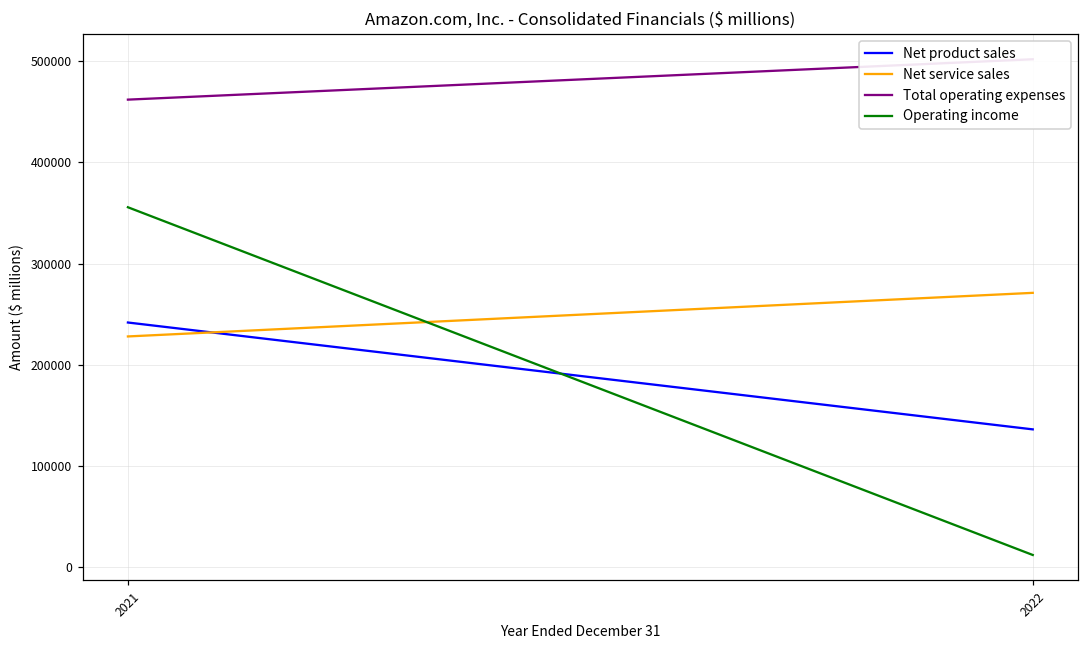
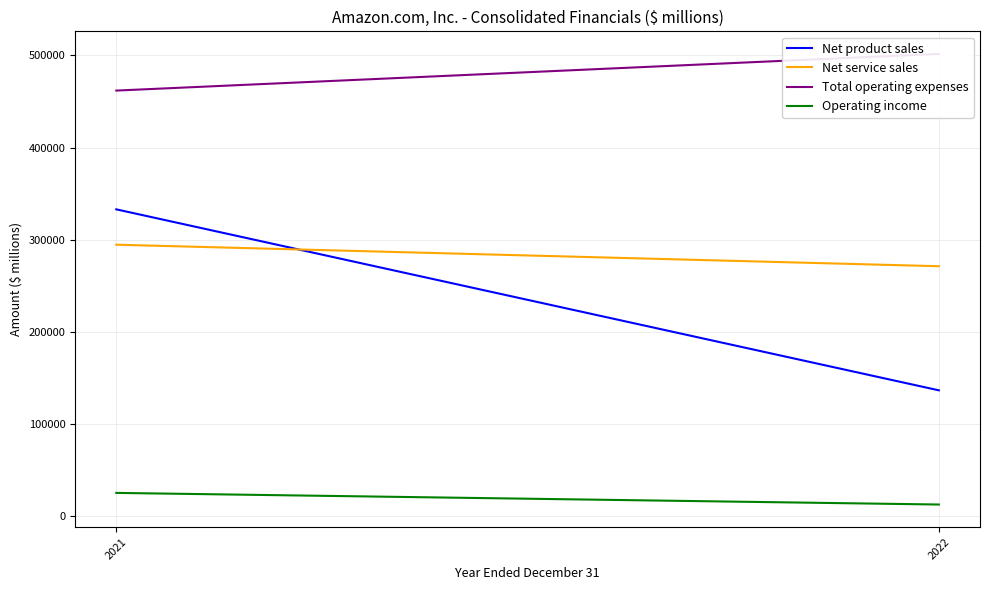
Net product sales, 2021: 240000 -> 330000
Net service sales, 2021: 230000 -> 290000
Operating income, 2021: 360000 -> 20000
